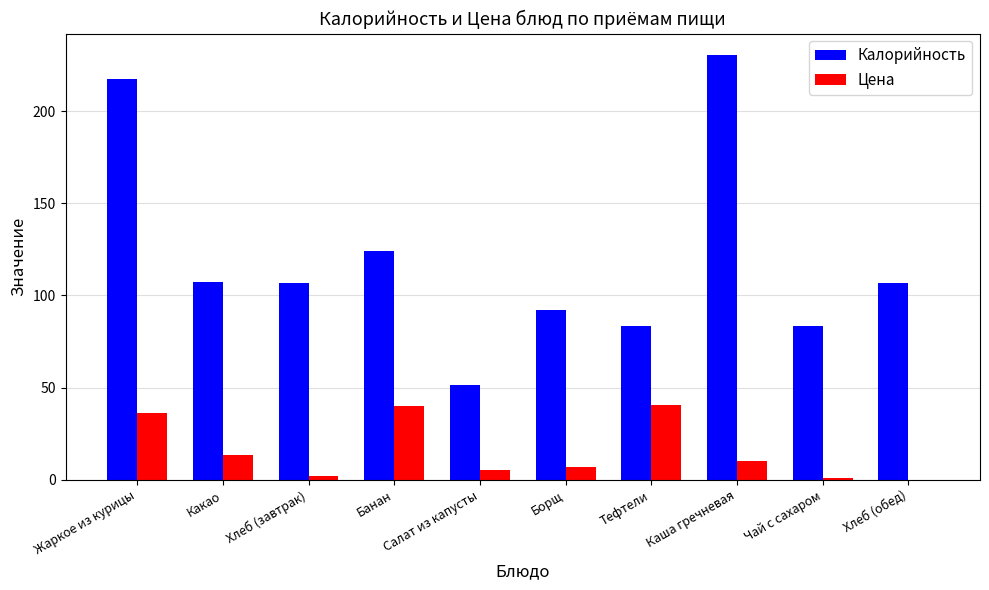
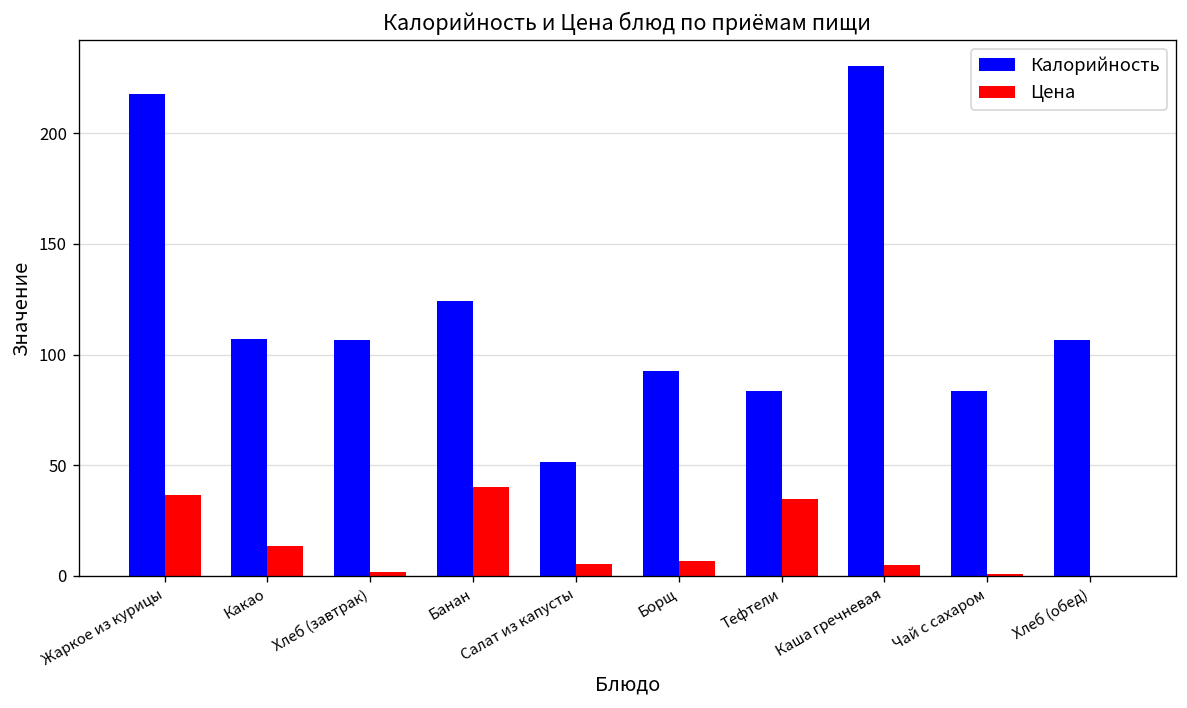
Цена, Тефтели: 40 -> 35
Цена, Каша гречневая: 10 -> 5
